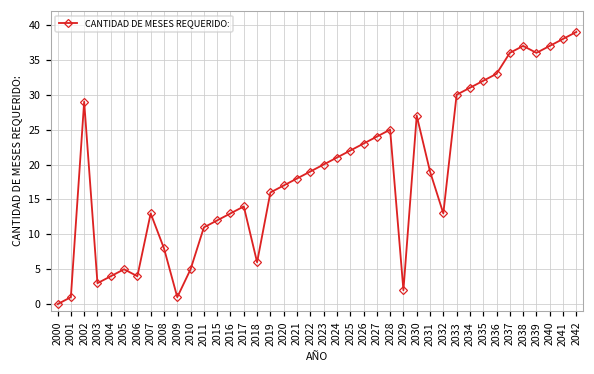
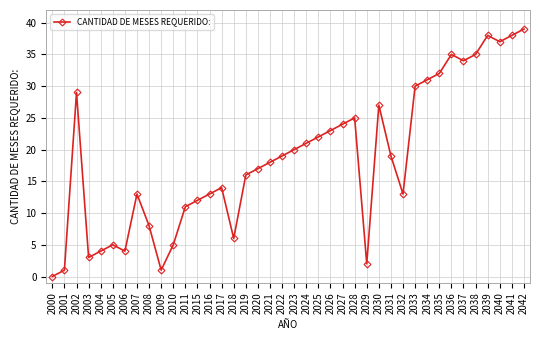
2036: 33 -> 35
2037: 36 -> 34
2038: 37 -> 35
2039: 36 -> 38
